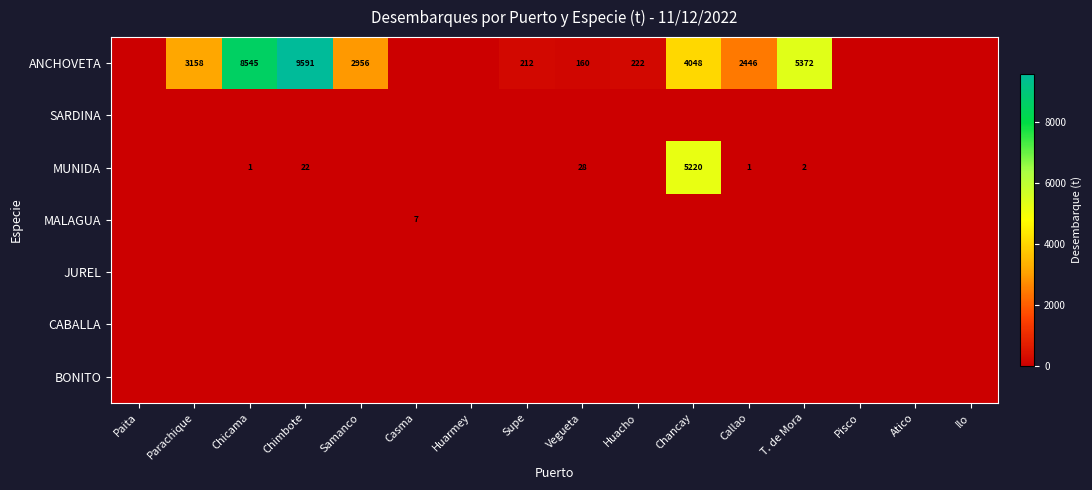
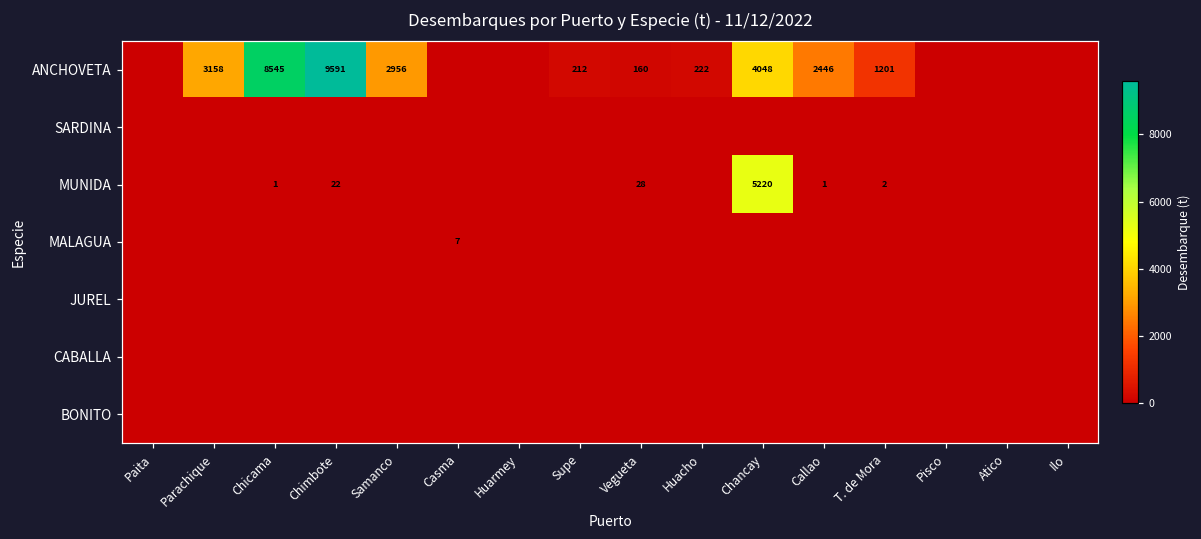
ANCHOVETA, T. de Mora: 5372 -> 1201
